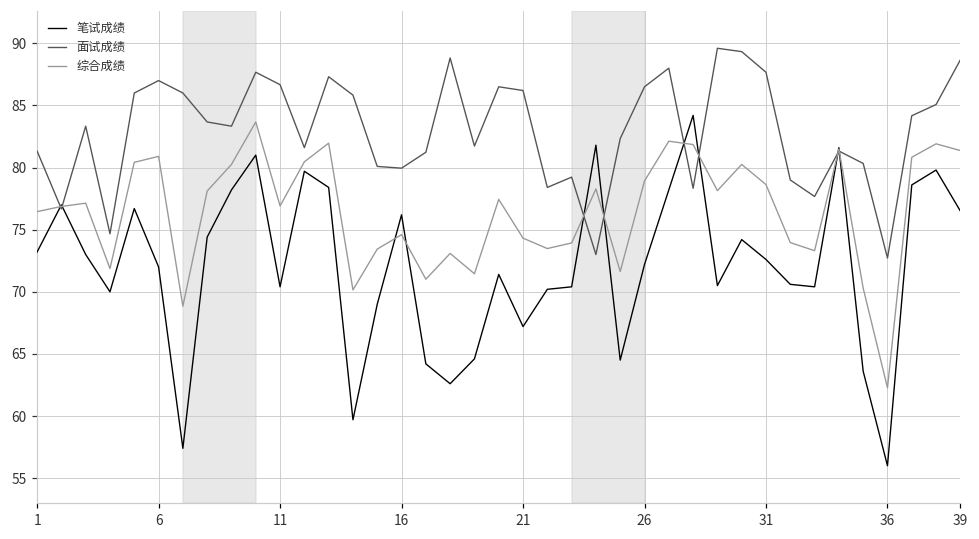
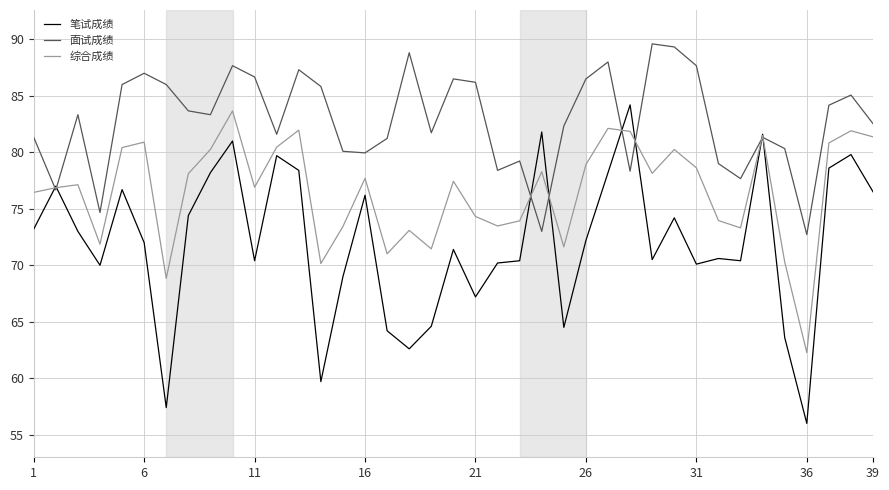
综合成绩, 16: 74.6 -> 77.7
笔试成绩, 31: 72.6 -> 70.1
面试成绩, 39: 88.7 -> 82.5
